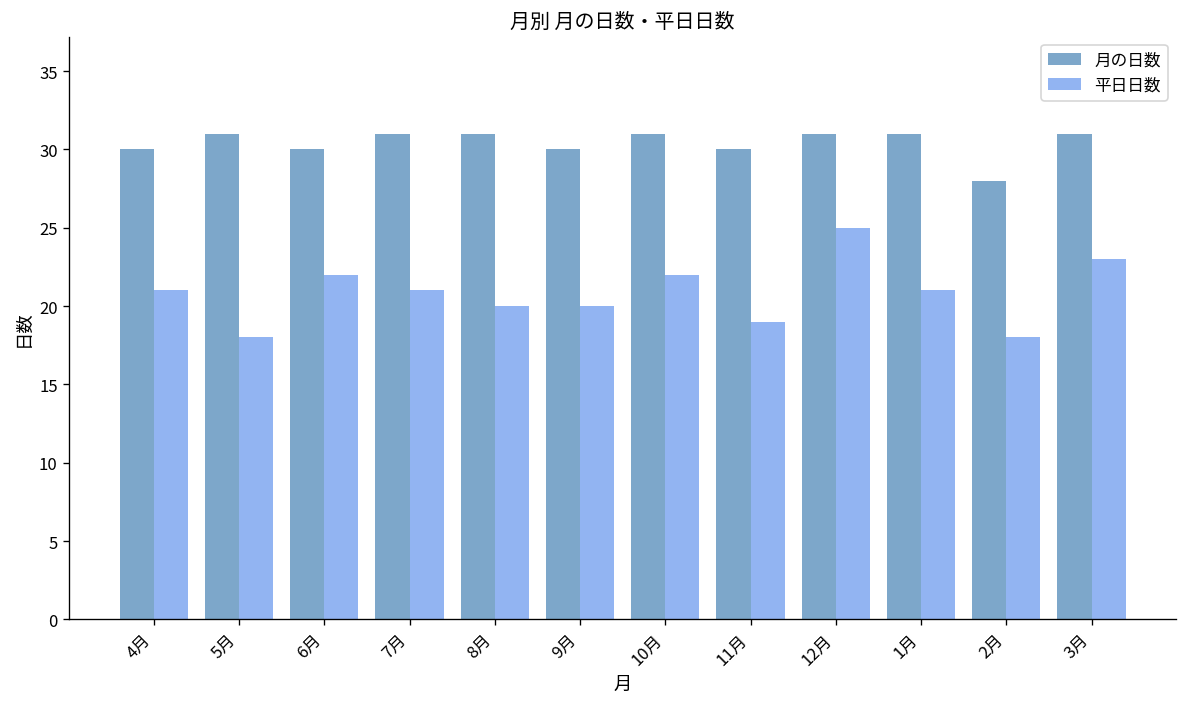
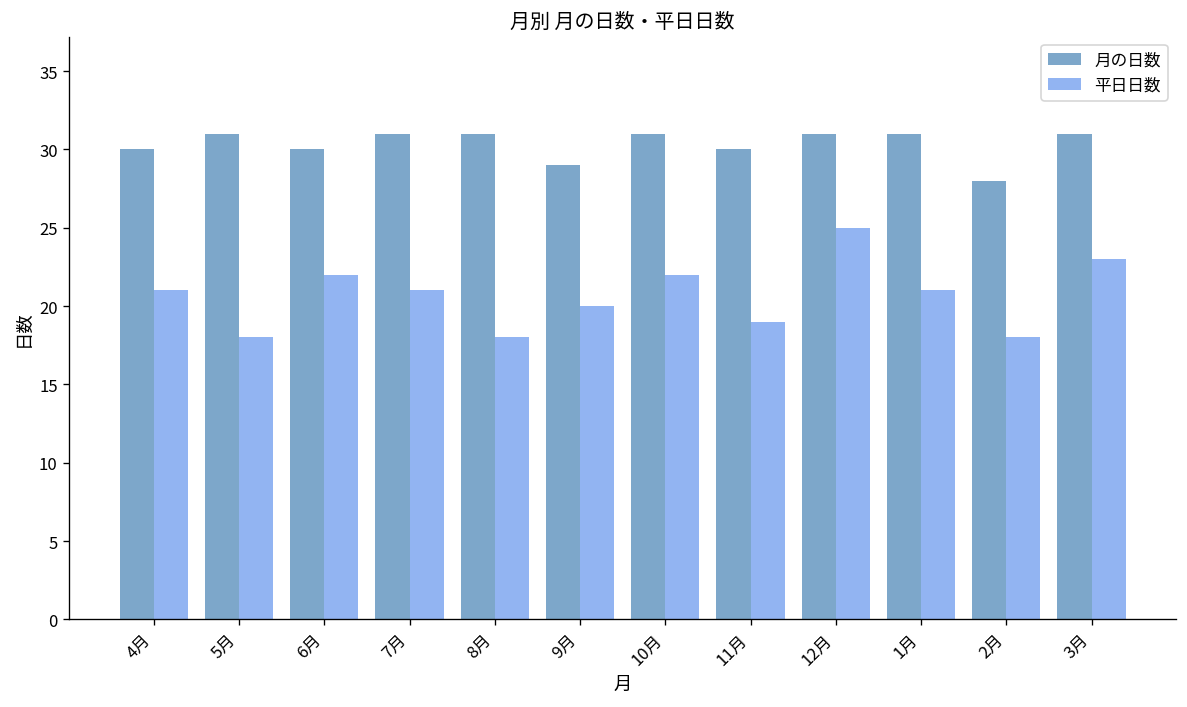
平日日数, 8月: 20 -> 18
月の日数, 9月: 30 -> 29
